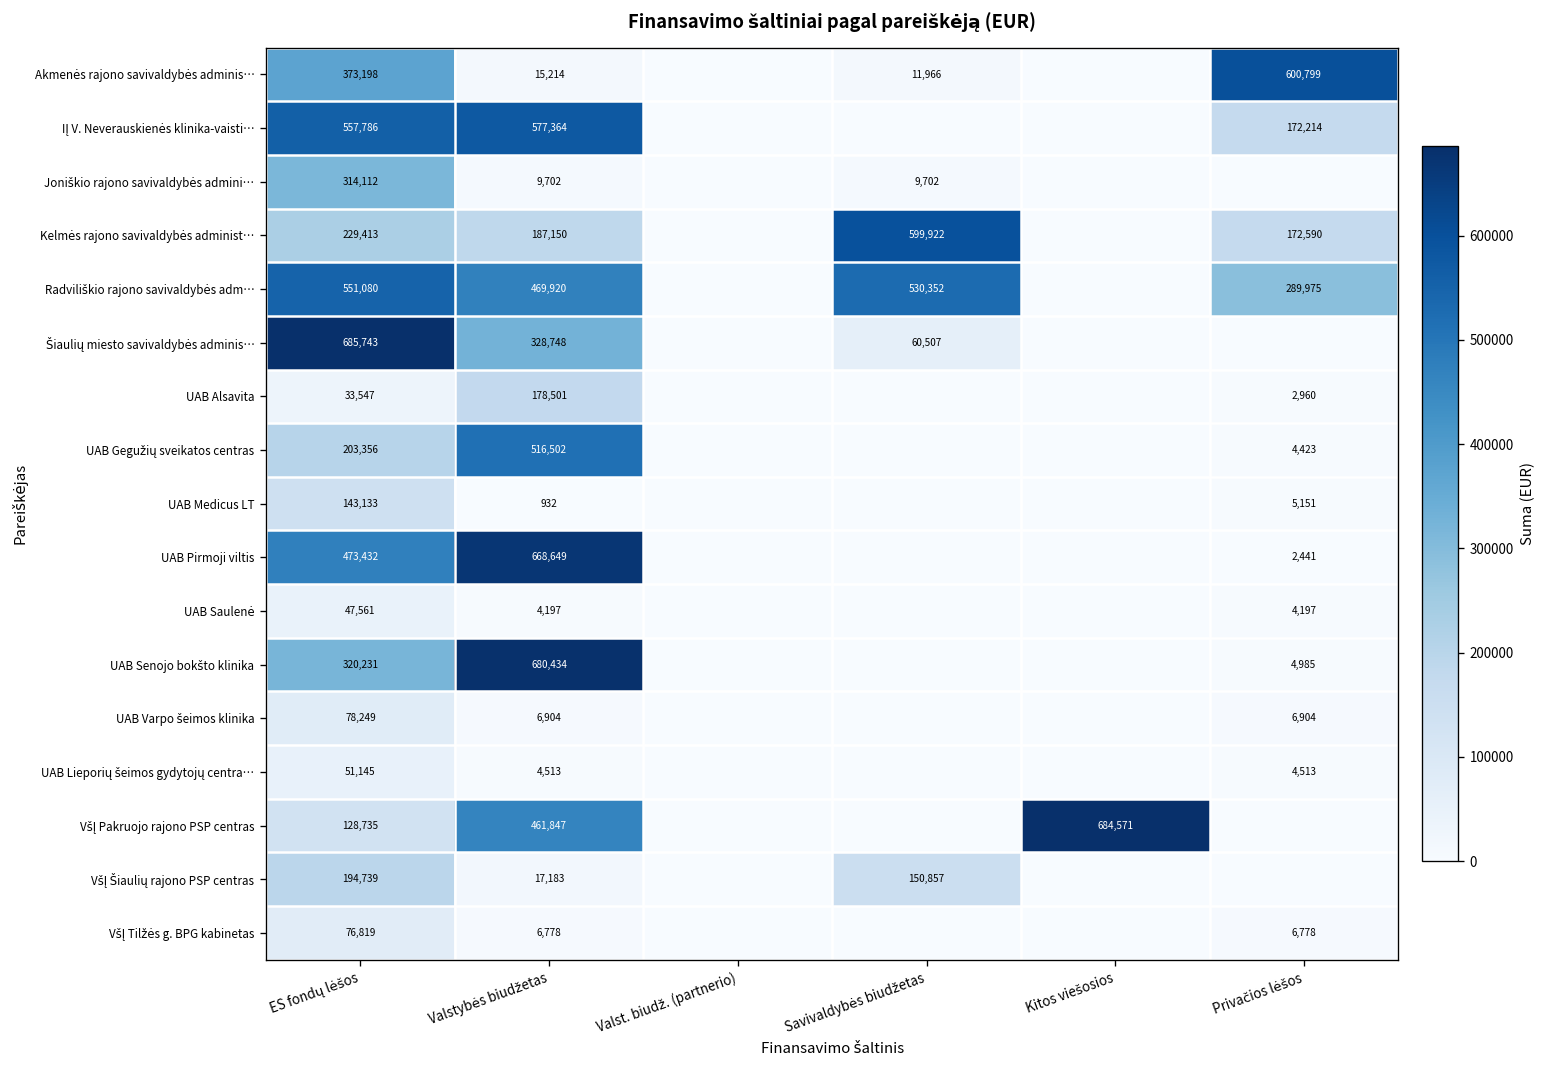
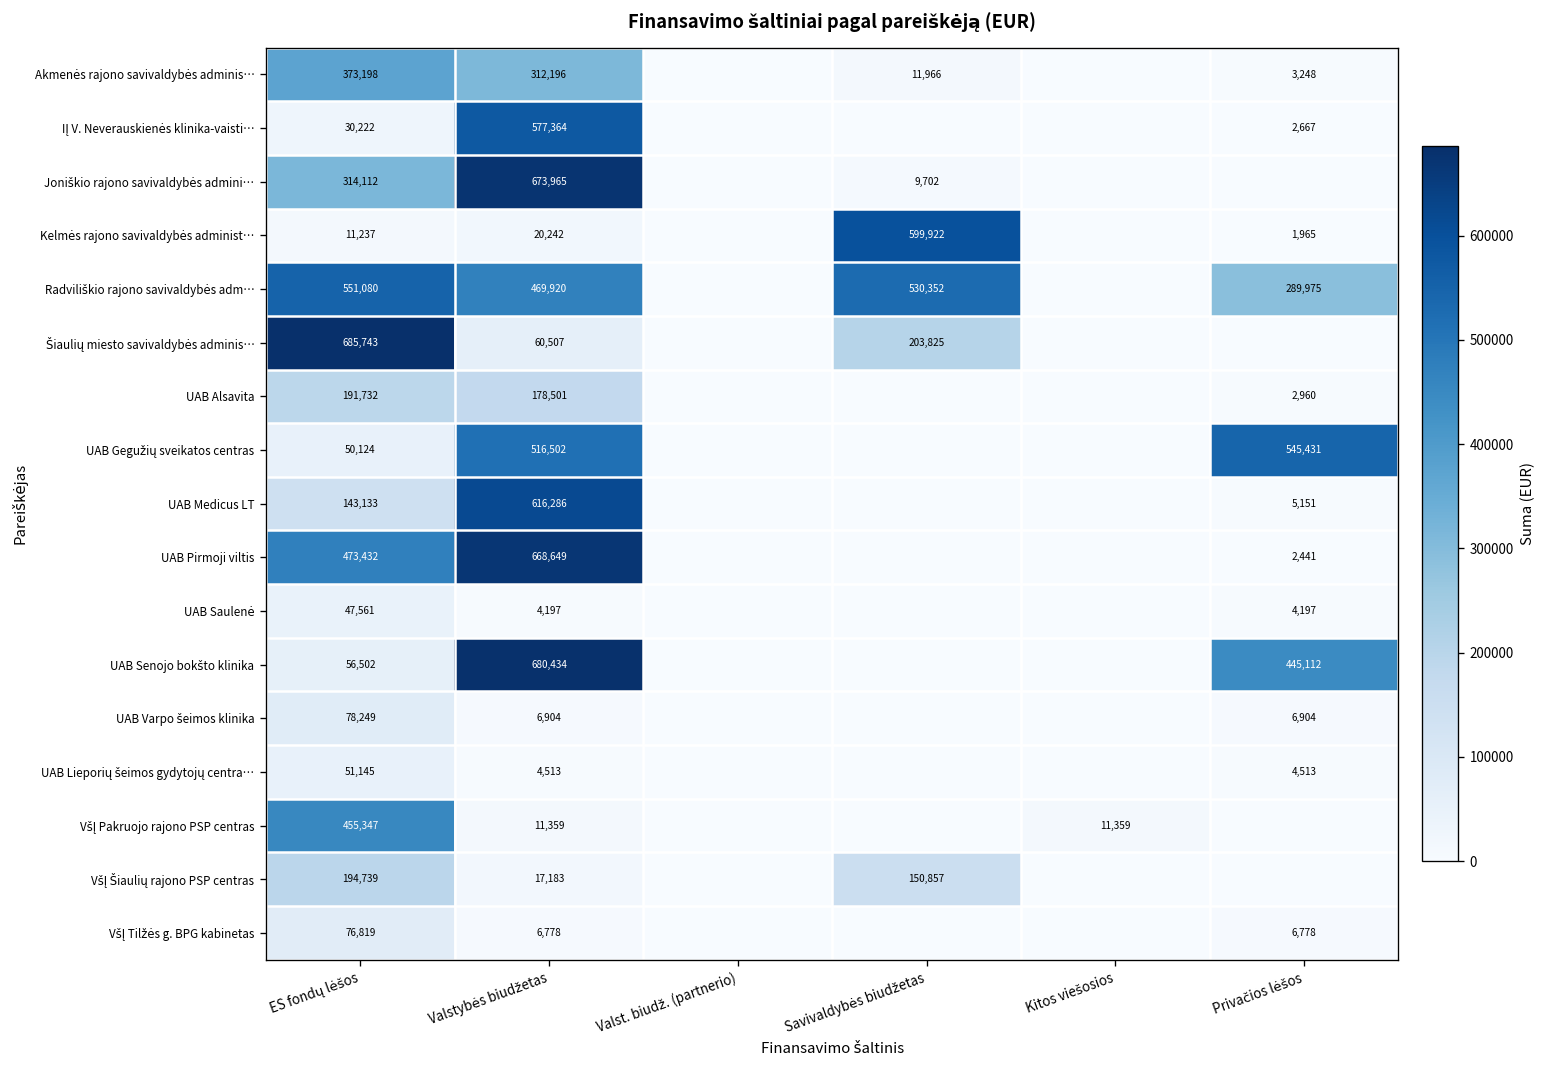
Akmenės rajono savivaldybės adminis…, Valstybės biudžetas: 15,214 -> 312,196
Akmenės rajono savivaldybės adminis…, Privačios lėšos: 600,799 -> 3,248
IĮ V. Neverauskienės klinika-vaisti…, ES fondų lėšos: 557,786 -> 30,222
IĮ V. Neverauskienės klinika-vaisti…, Privačios lėšos: 172,214 -> 2,667
Joniškio rajono savivaldybės admini…, Valstybės biudžetas: 9,702 -> 673,965
Kelmės rajono savivaldybės administ…, ES fondų lėšos: 229,413 -> 11,237
Kelmės rajono savivaldybės administ…, Valstybės biudžetas: 187,150 -> 20,242
Kelmės rajono savivaldybės administ…, Privačios lėšos: 172,590 -> 1,965
Šiaulių miesto savivaldybės adminis…, Valstybės biudžetas: 328,748 -> 60,507
Šiaulių miesto savivaldybės adminis…, Savivaldybės biudžetas: 60,507 -> 203,825
UAB Alsavita, ES fondų lėšos: 33,547 -> 191,732
UAB Gegužių sveikatos centras, ES fondų lėšos: 203,356 -> 50,124
UAB Gegužių sveikatos centras, Privačios lėšos: 4,423 -> 545,431
UAB Medicus LT, Valstybės biudžetas: 932 -> 616,286
UAB Senojo bokšto klinika, ES fondų lėšos: 320,231 -> 56,502
UAB Senojo bokšto klinika, Privačios lėšos: 4,985 -> 445,112
VšĮ Pakruojo rajono PSP centras, ES fondų lėšos: 128,735 -> 455,347
VšĮ Pakruojo rajono PSP centras, Valstybės biudžetas: 461,847 -> 11,359
VšĮ Pakruojo rajono PSP centras, Kitos viešosios: 684,571 -> 11,359
